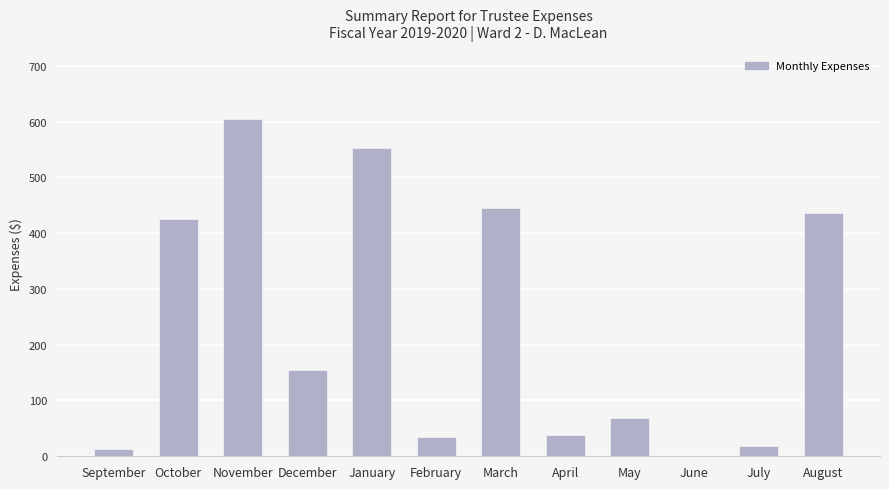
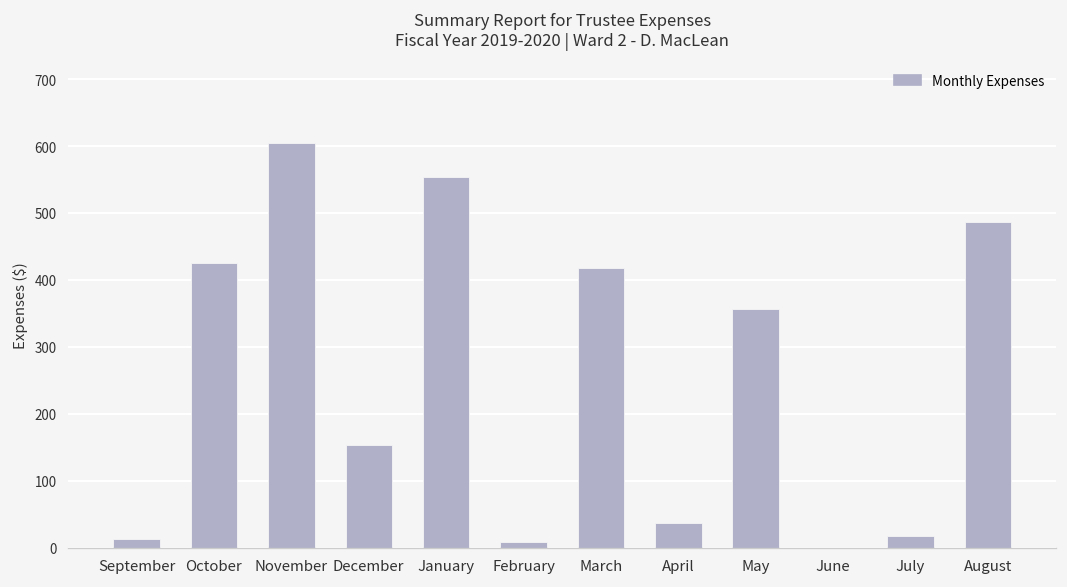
February: 30 -> 10
March: 450 -> 420
May: 70 -> 360
August: 440 -> 490
